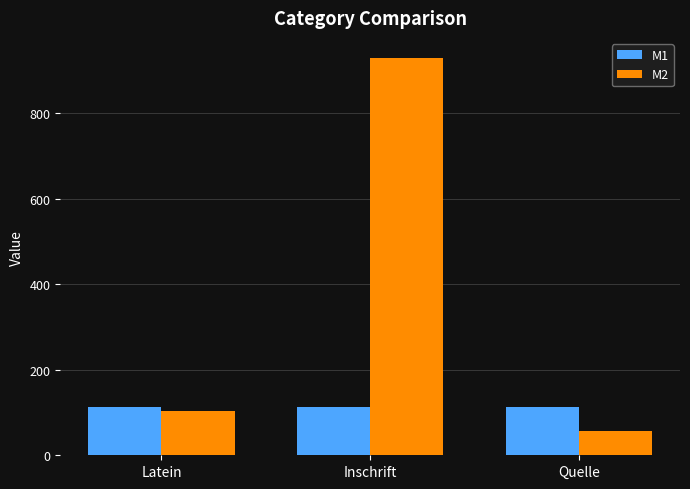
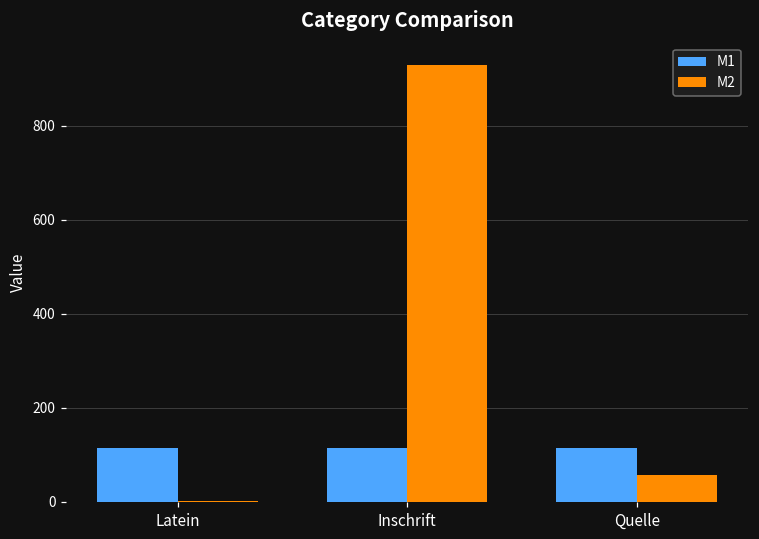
M2, Latein: 100 -> 0
